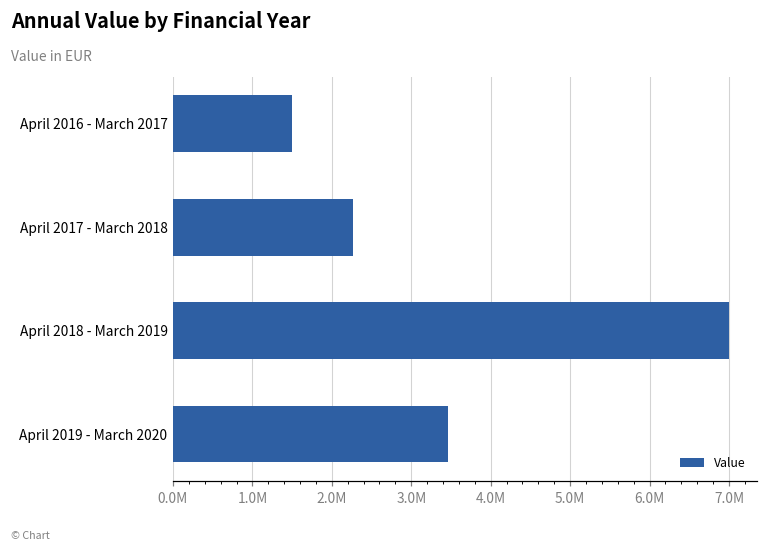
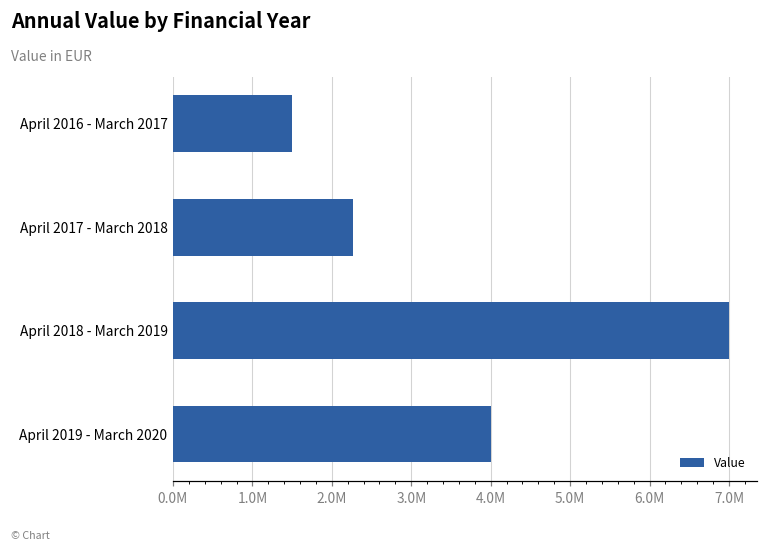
April 2019 - March 2020: 3500000 -> 4000000
